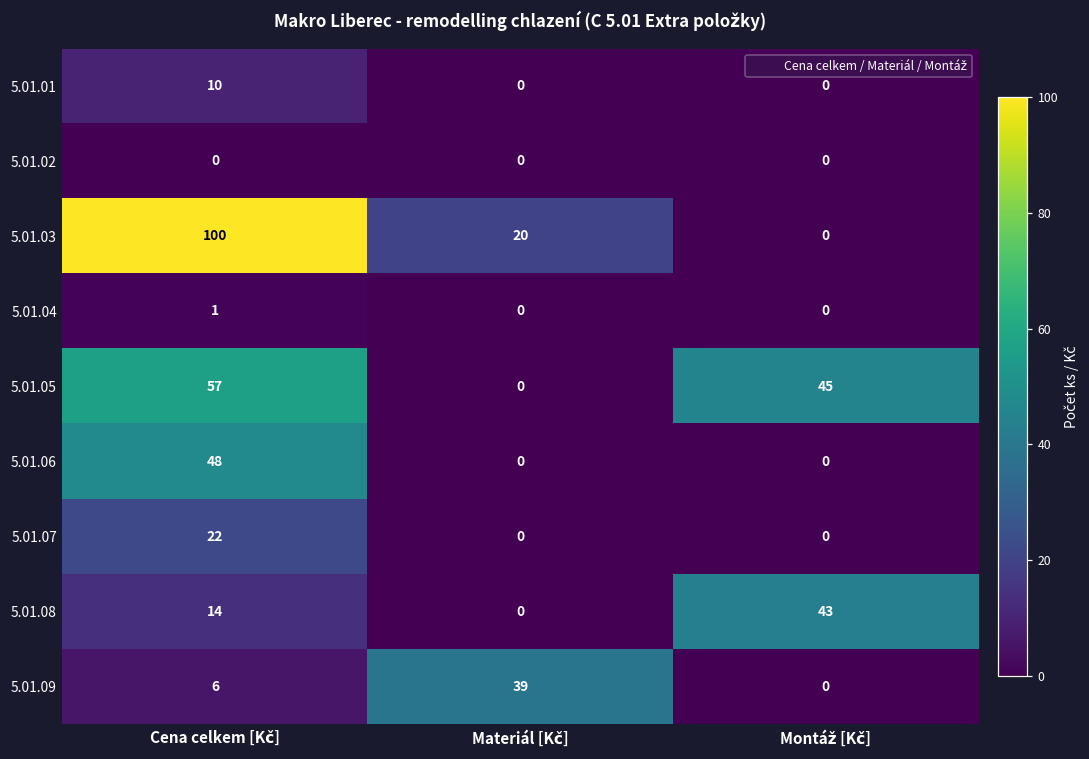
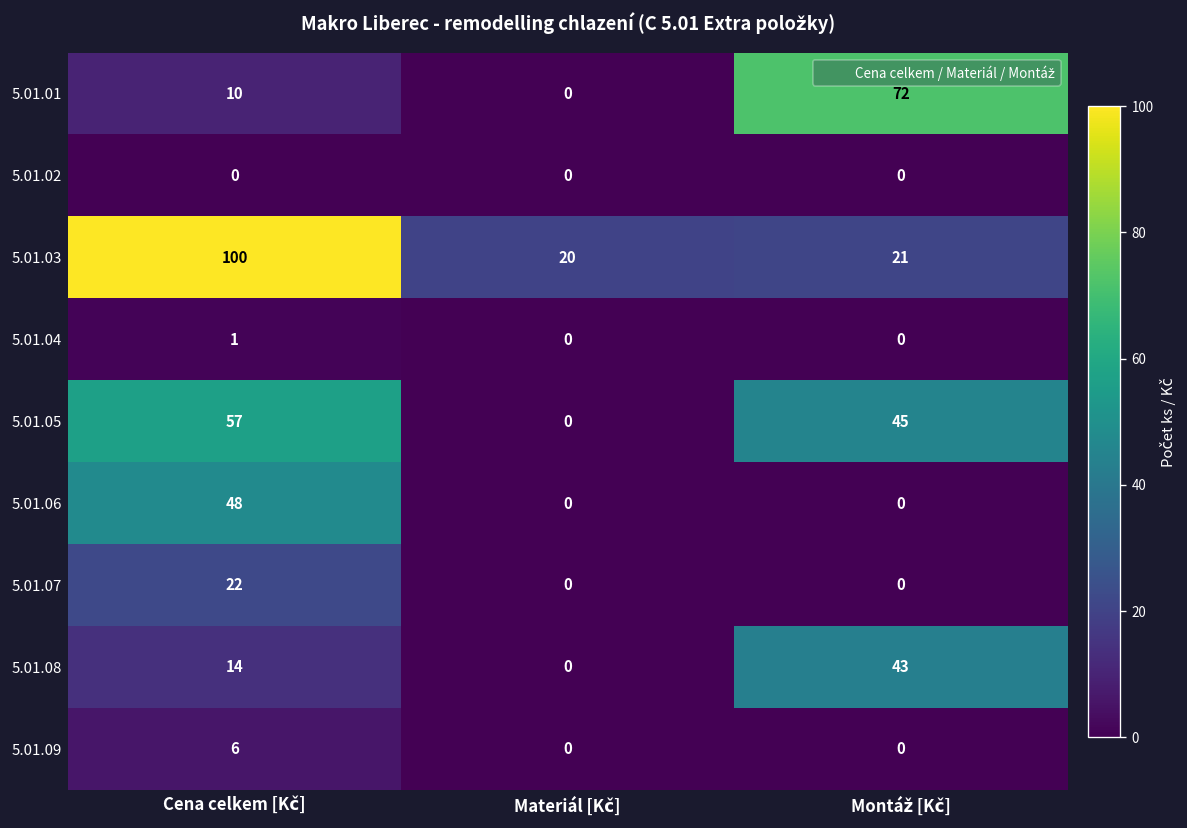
5.01.01, Montáž [Kč]: 0 -> 72
5.01.03, Montáž [Kč]: 0 -> 21
5.01.09, Materiál [Kč]: 39 -> 0
